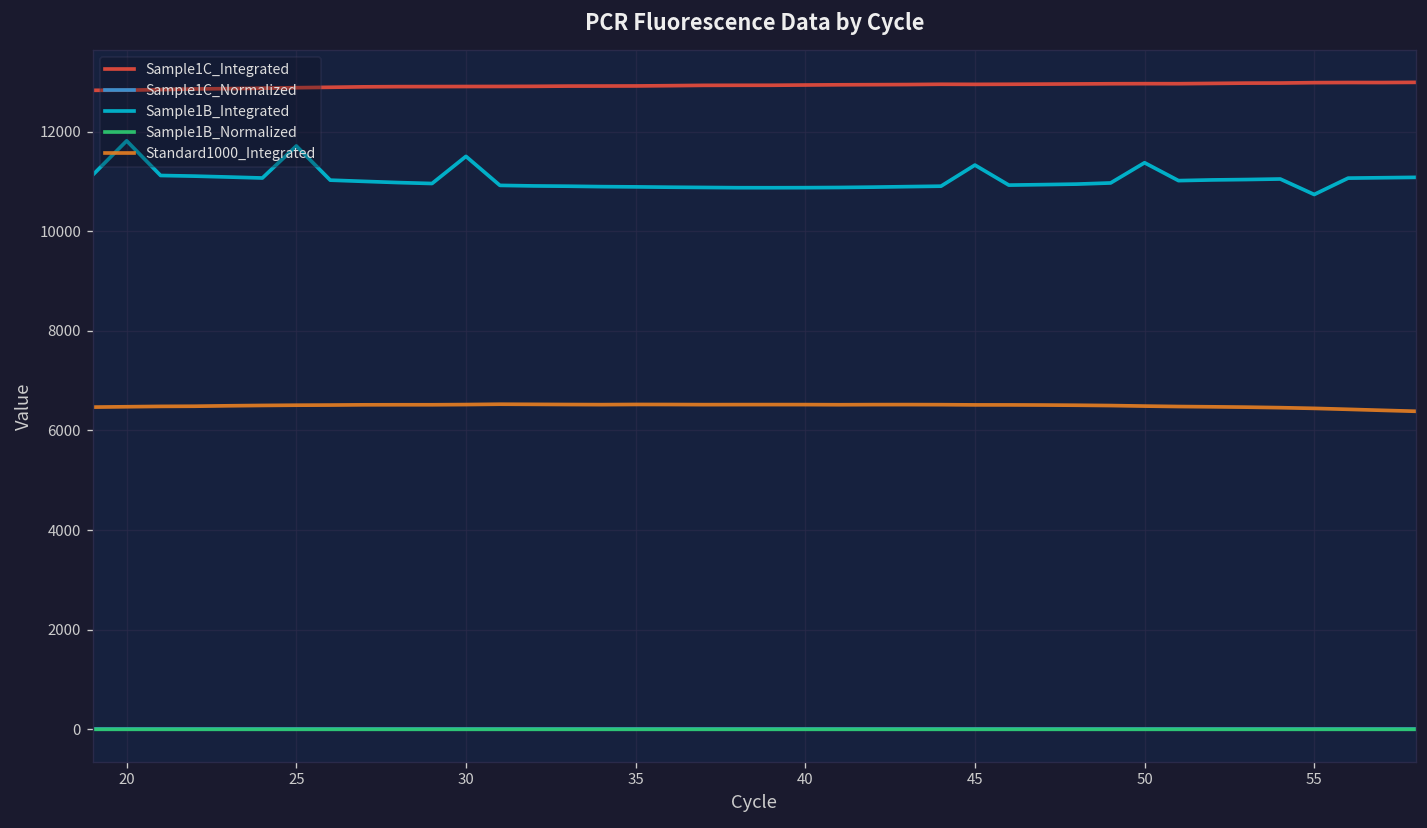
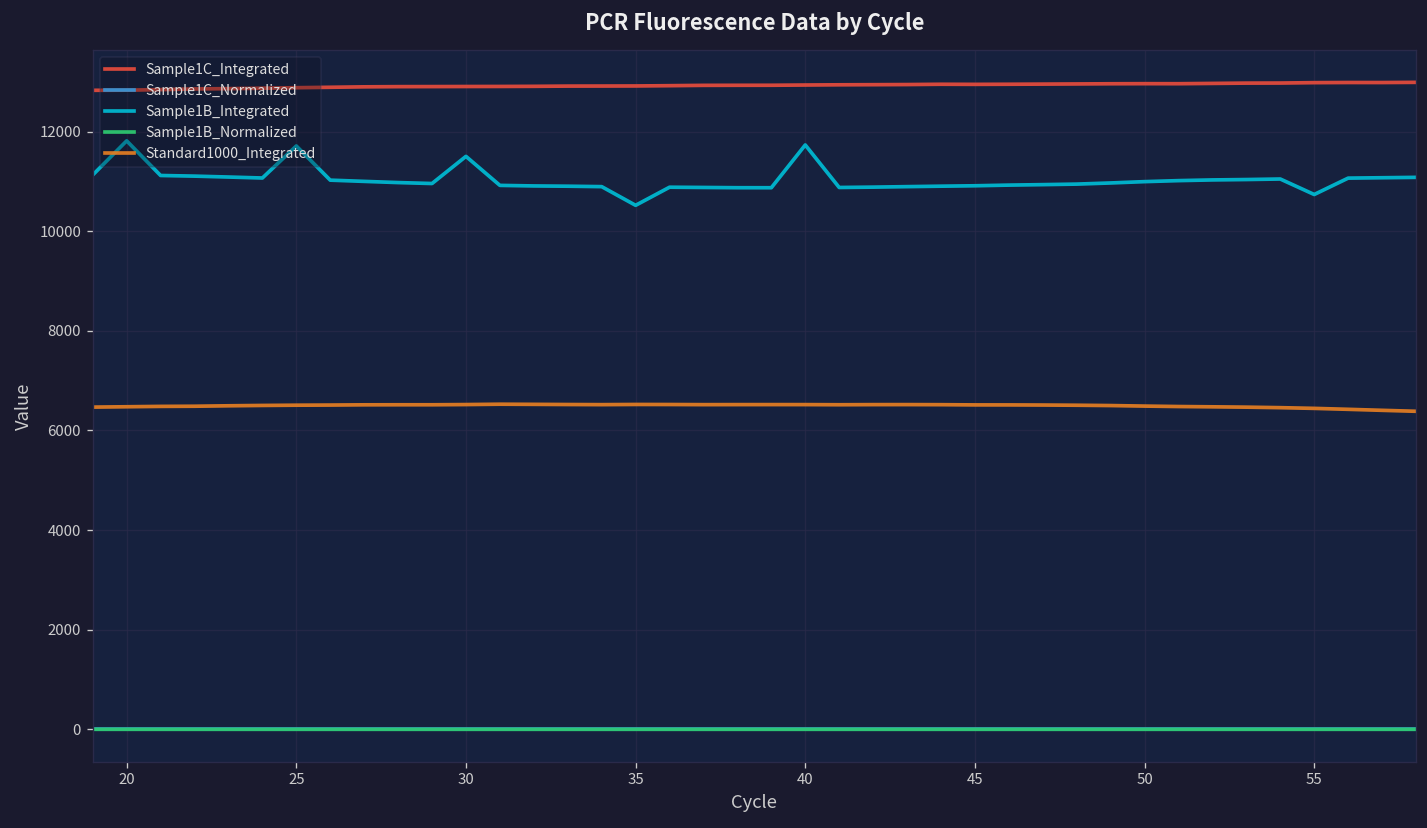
Sample1B_Integrated, 35: 10900 -> 10500
Sample1B_Integrated, 40: 10900 -> 11700
Sample1B_Integrated, 45: 11300 -> 10900
Sample1B_Integrated, 50: 11400 -> 11000
